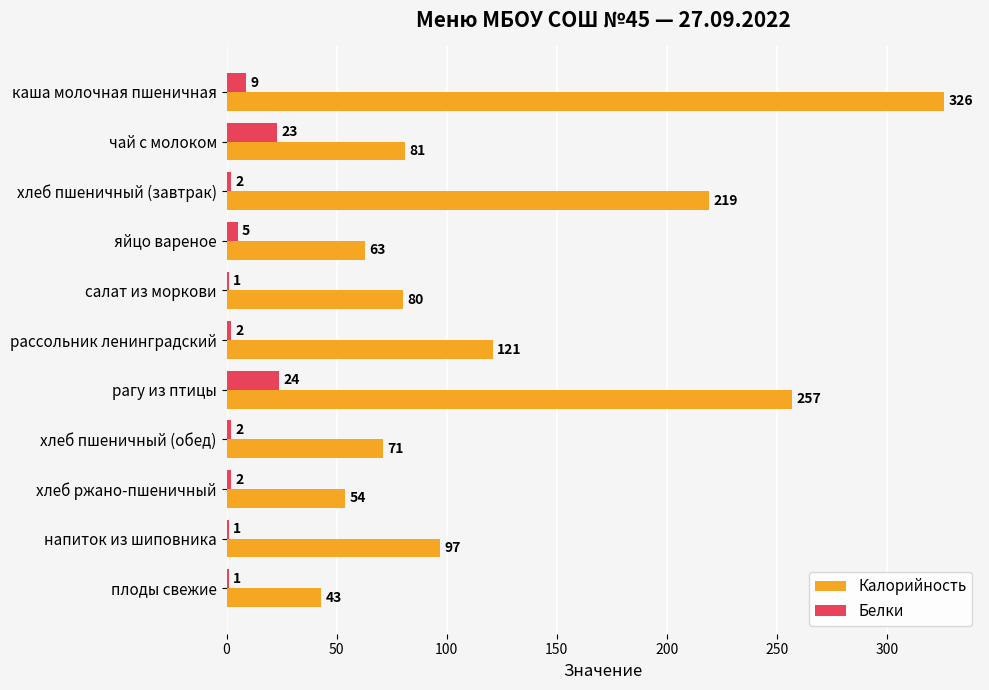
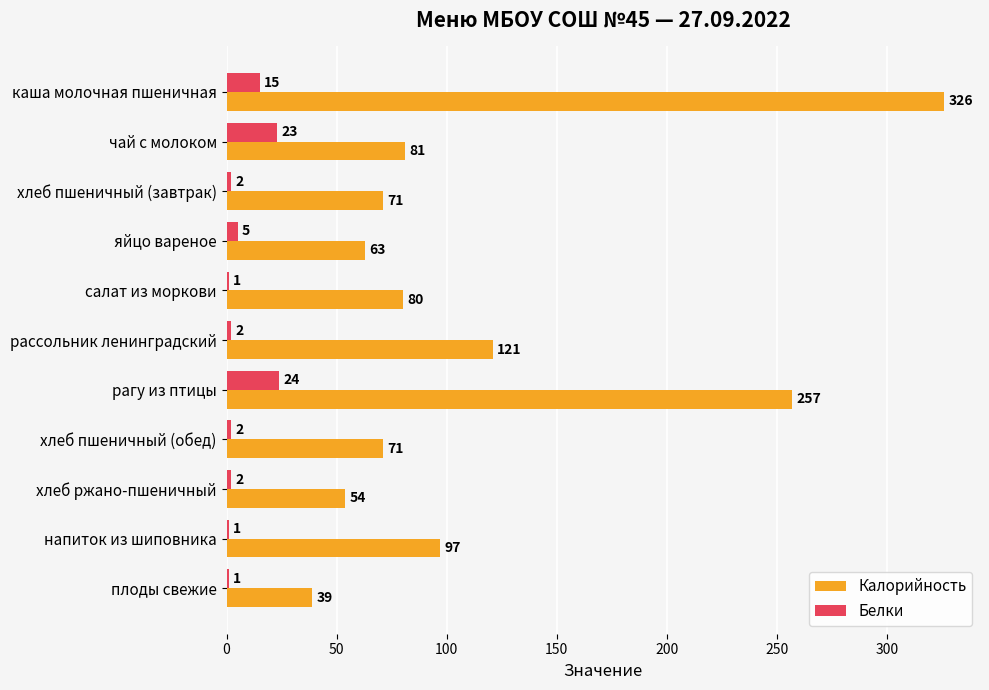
Белки, каша молочная пшеничная: 9 -> 15
Калорийность, хлеб пшеничный (завтрак): 219 -> 71
Калорийность, плоды свежие: 43 -> 39
